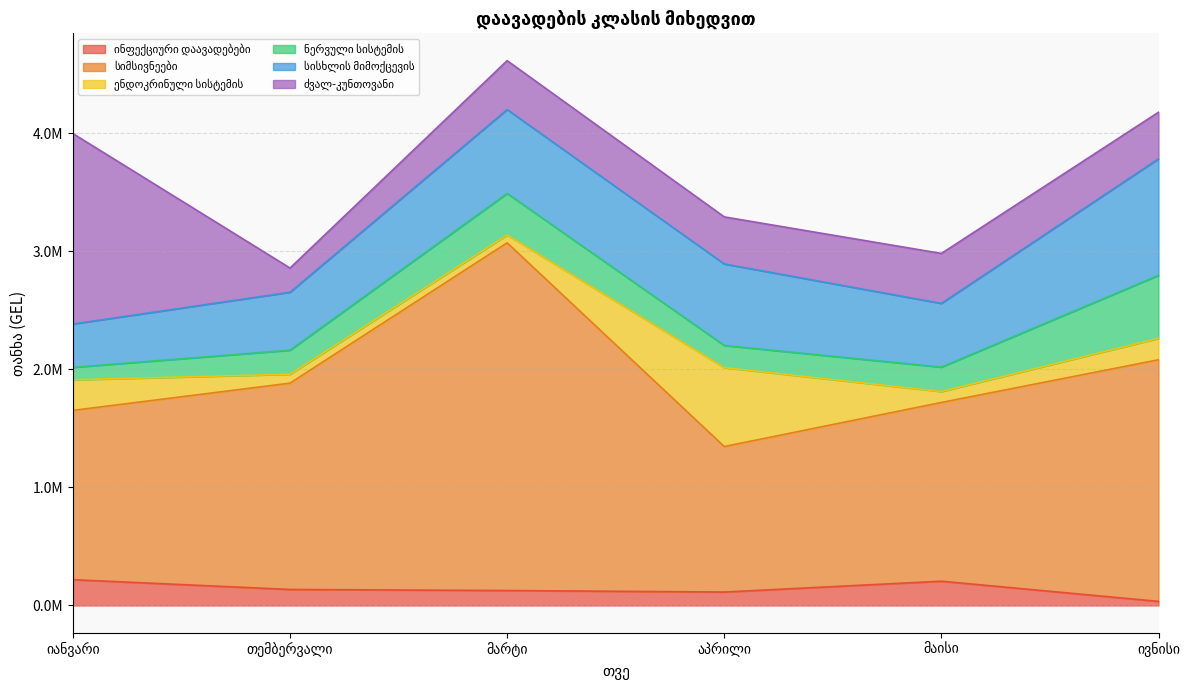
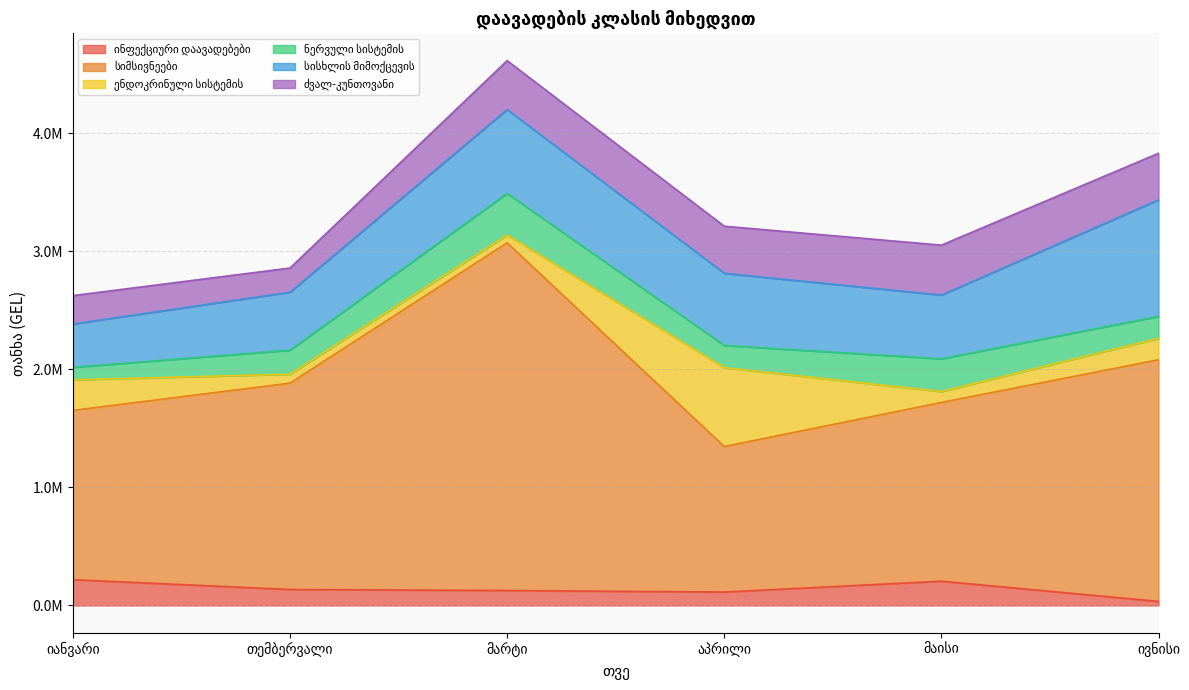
ძვალ-კუნთოვანი, იანვარი: 1610000 -> 240000
სისხლის მიმოქცევის, აპრილი: 690000 -> 610000
ნერვული სისტემის, მაისი: 210000 -> 280000
ნერვული სისტემის, ივნისი: 530000 -> 190000
